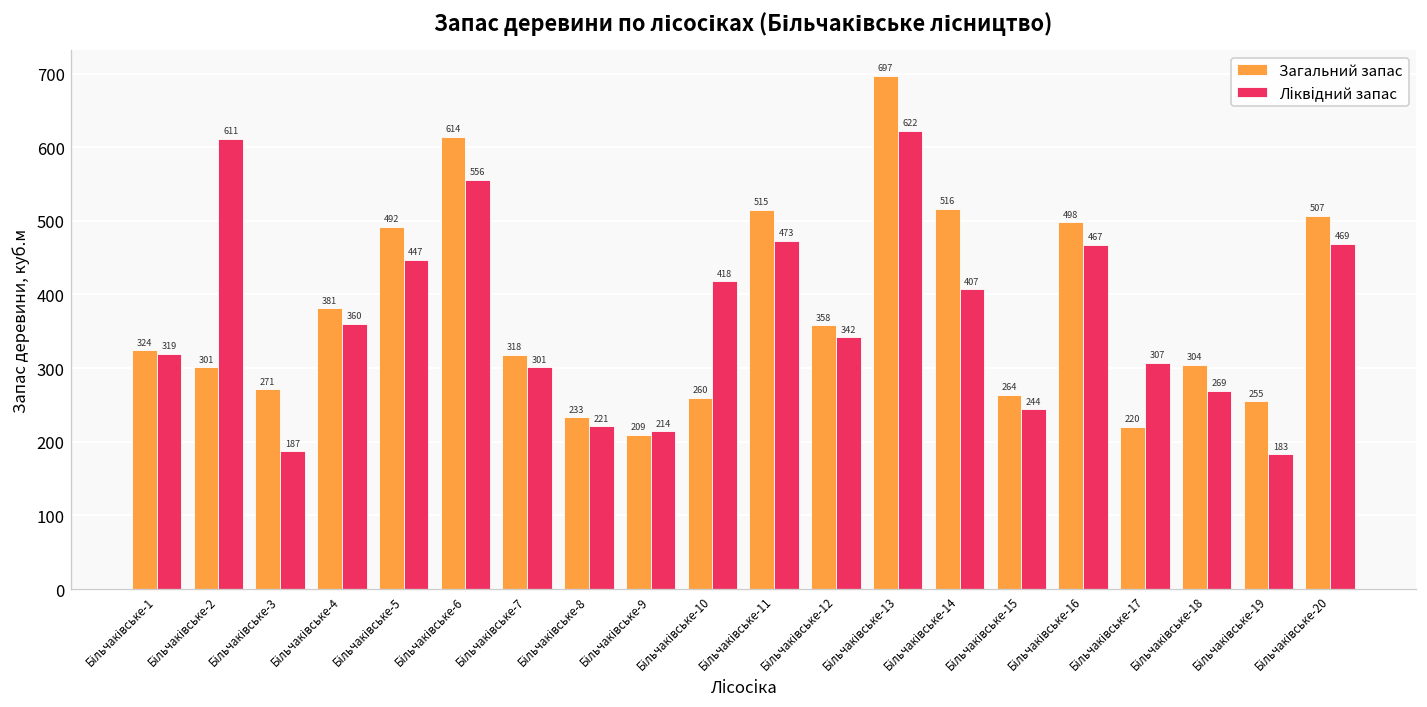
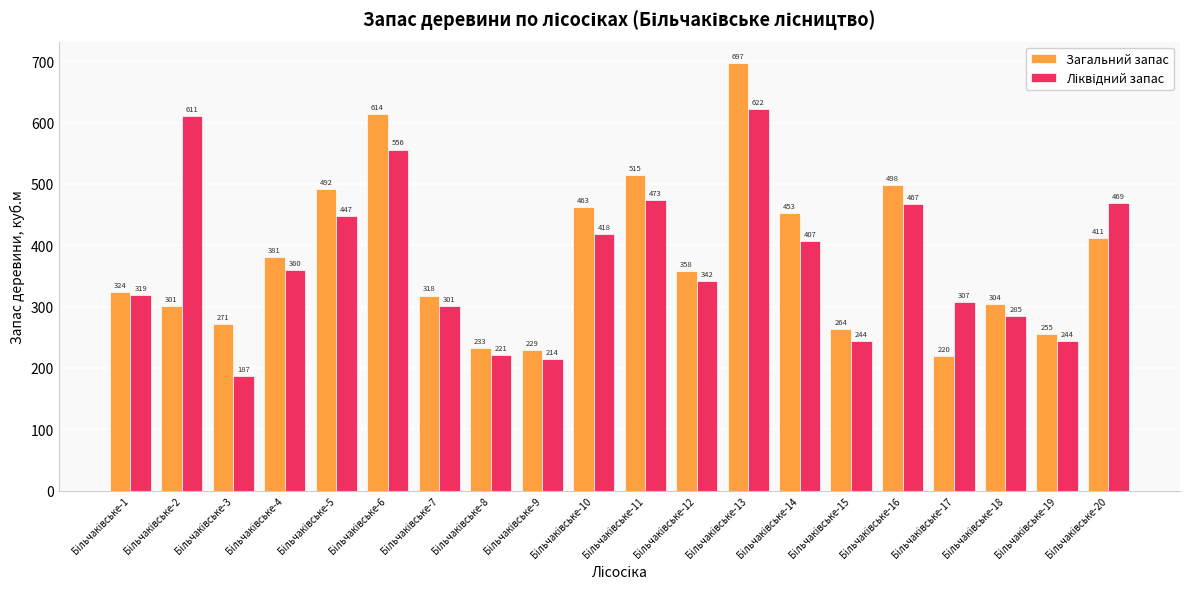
Загальний запас, Більчаківське-9: 209 -> 229
Загальний запас, Більчаківське-10: 260 -> 463
Загальний запас, Більчаківське-14: 516 -> 453
Ліквідний запас, Більчаківське-18: 269 -> 285
Ліквідний запас, Більчаківське-19: 183 -> 244
Загальний запас, Більчаківське-20: 507 -> 411
